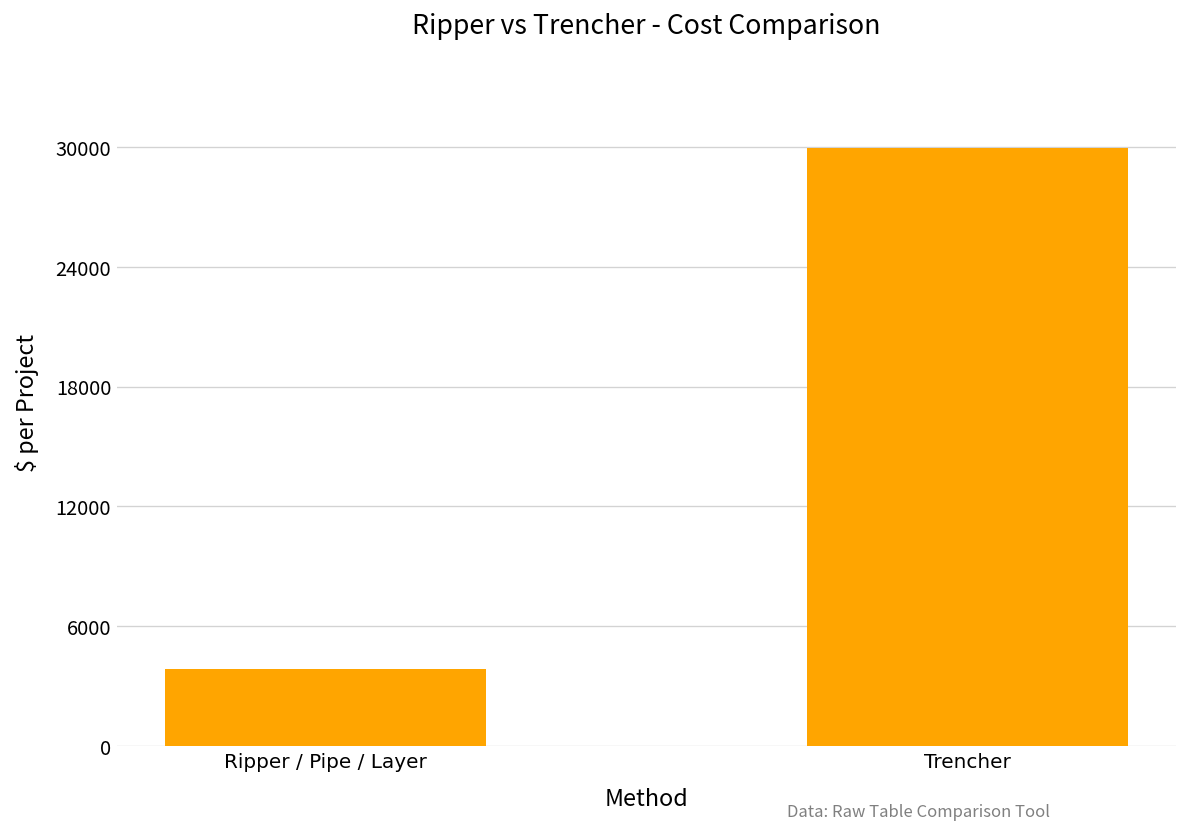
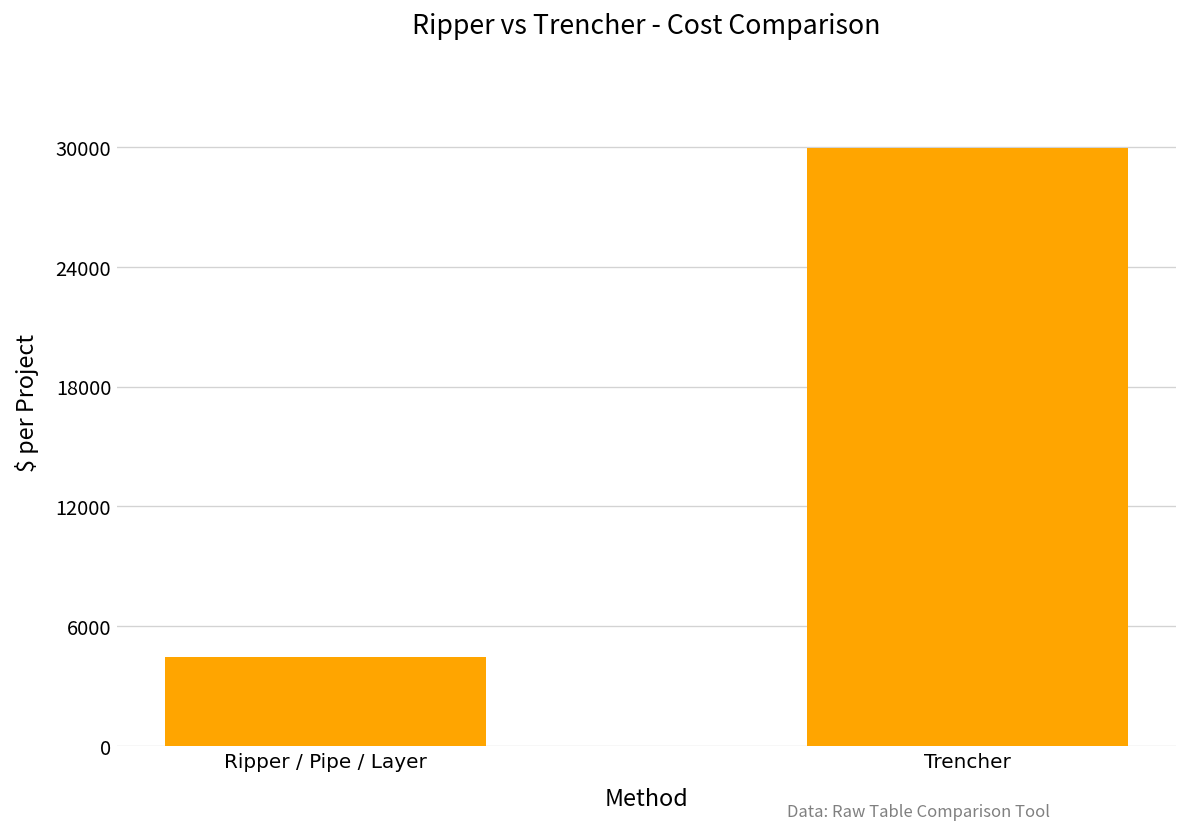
Ripper / Pipe / Layer: 3800 -> 4500
